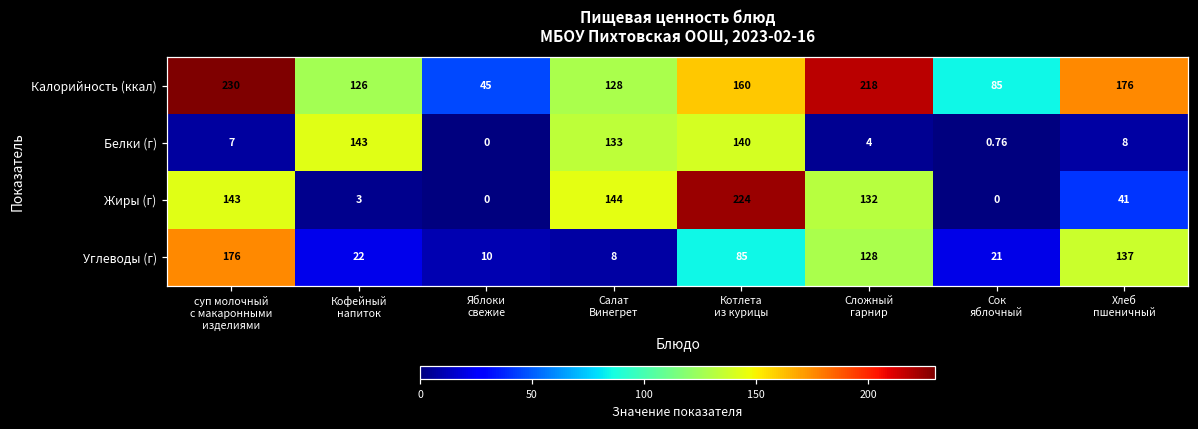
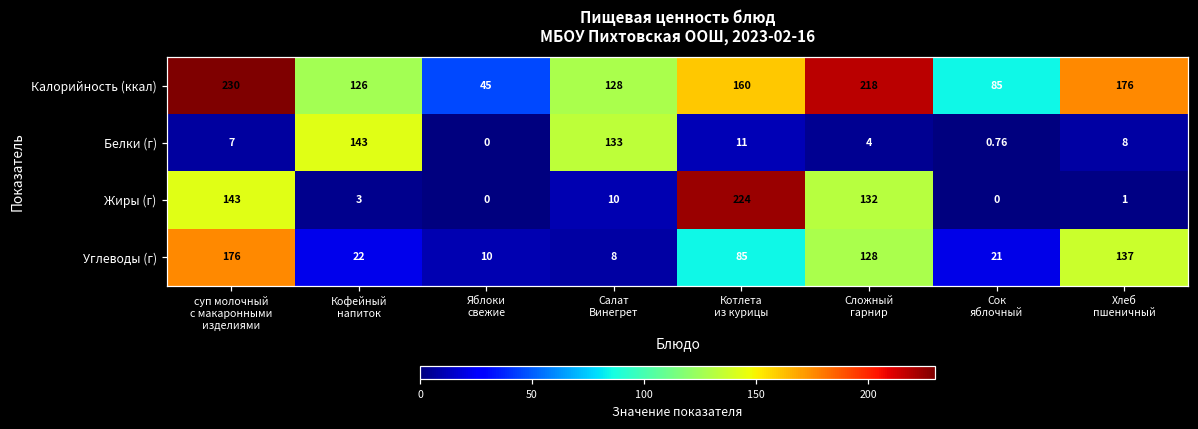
Белки (г), Котлета из курицы: 140 -> 11
Жиры (г), Салат Винегрет: 144 -> 10
Жиры (г), Хлеб пшеничный: 41 -> 1
